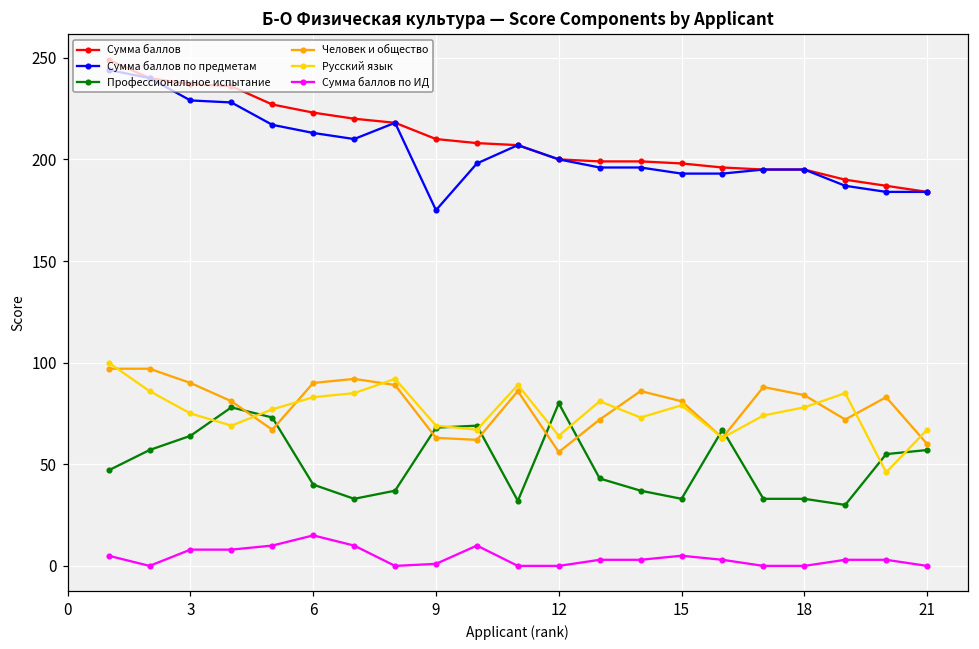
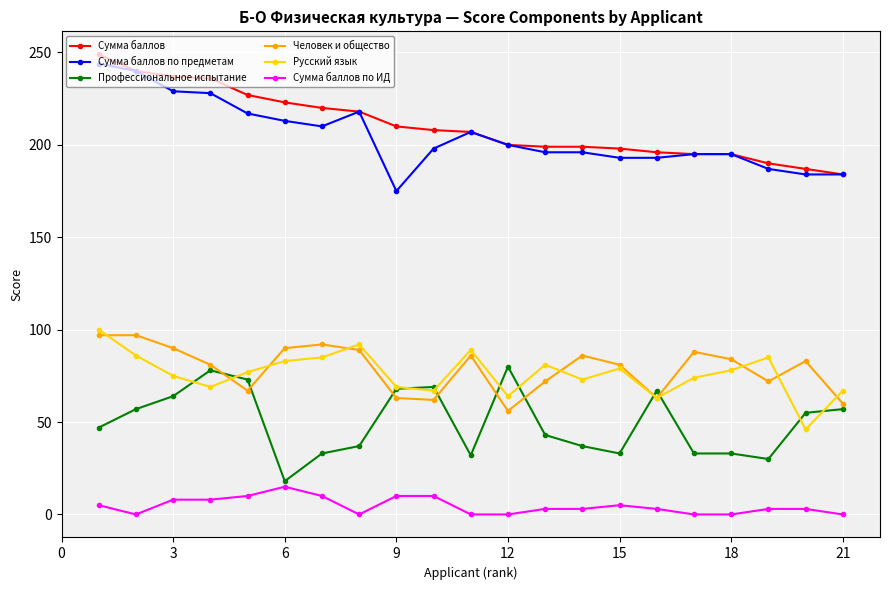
Профессиональное испытание, 6: 40 -> 18
Сумма баллов по ИД, 9: 1 -> 10
